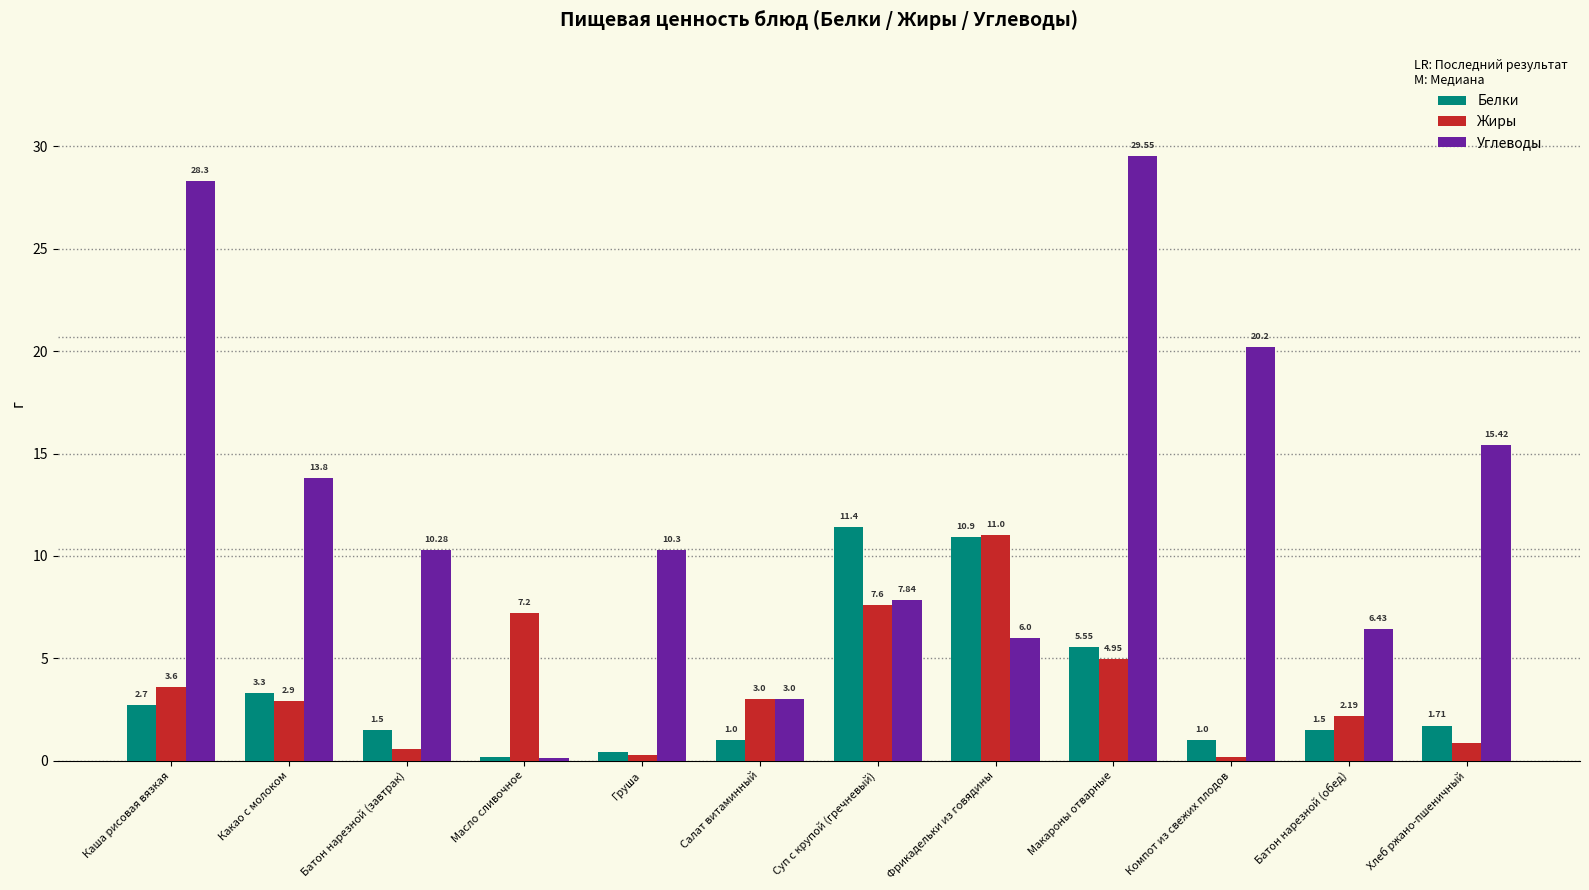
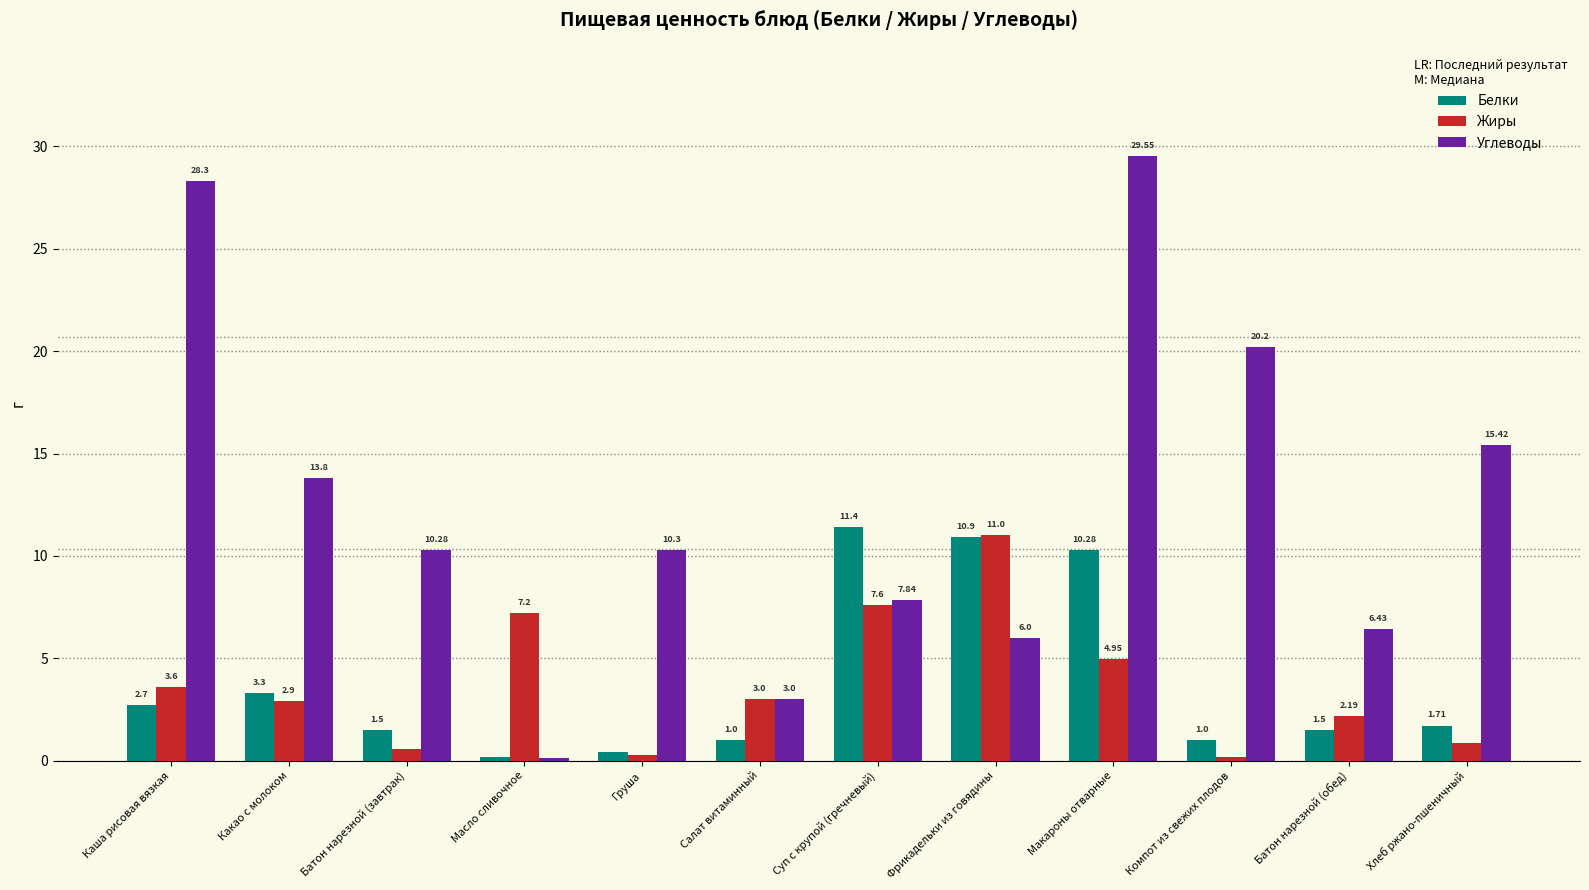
Белки, Макароны отварные: 5.55 -> 10.28
